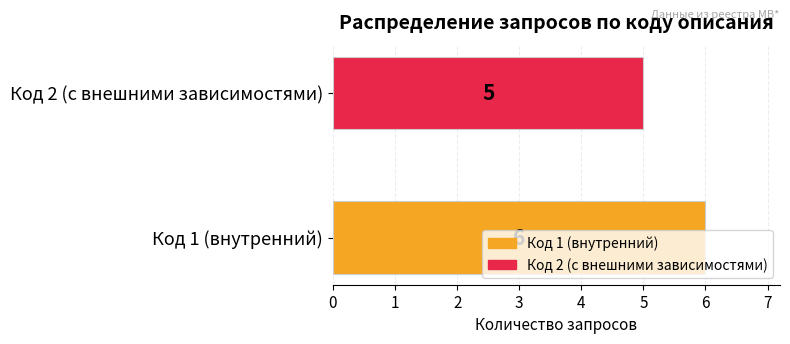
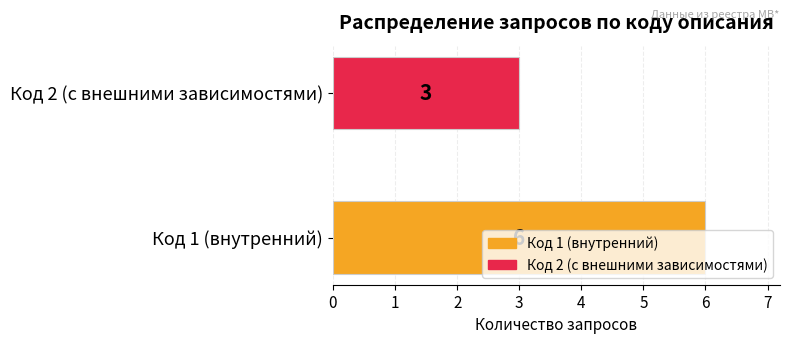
Код 2 (с внешними зависимостями): 5 -> 3
